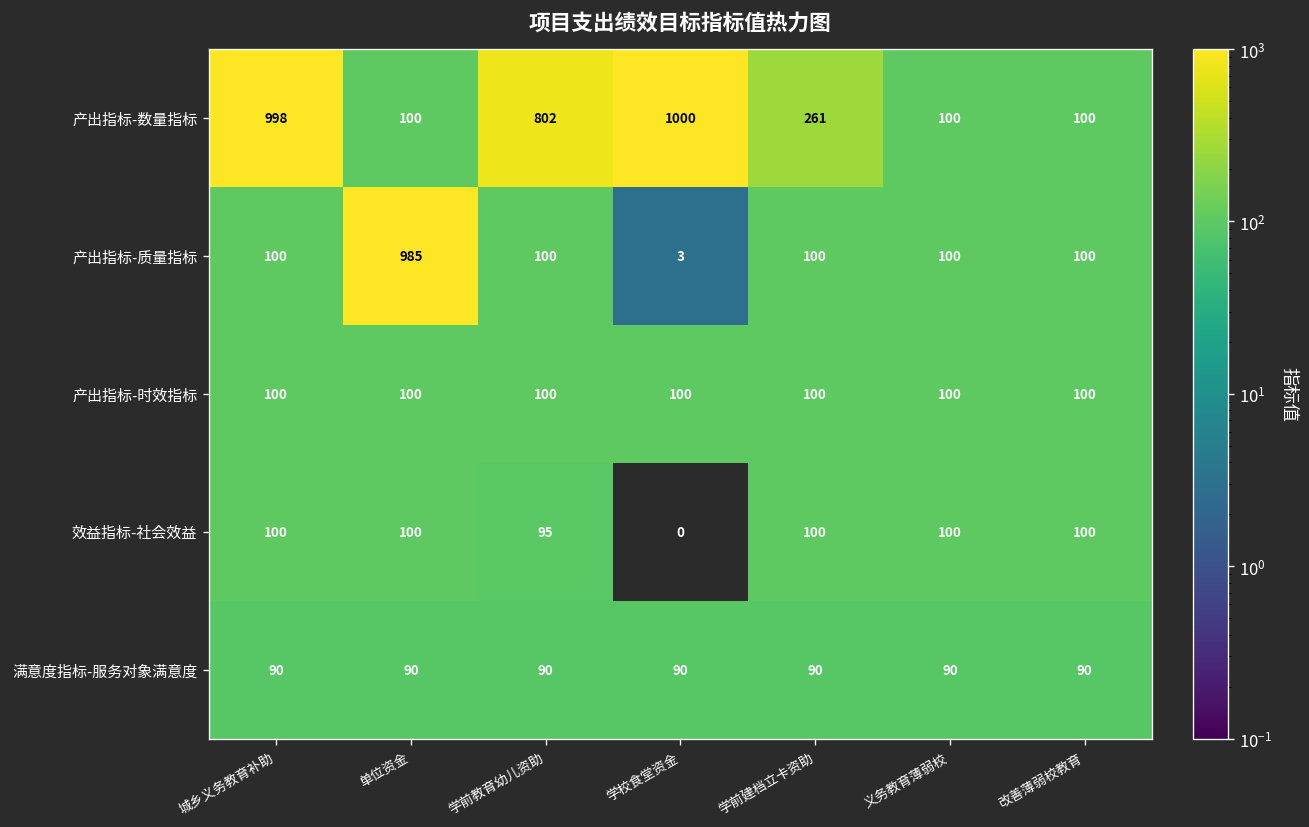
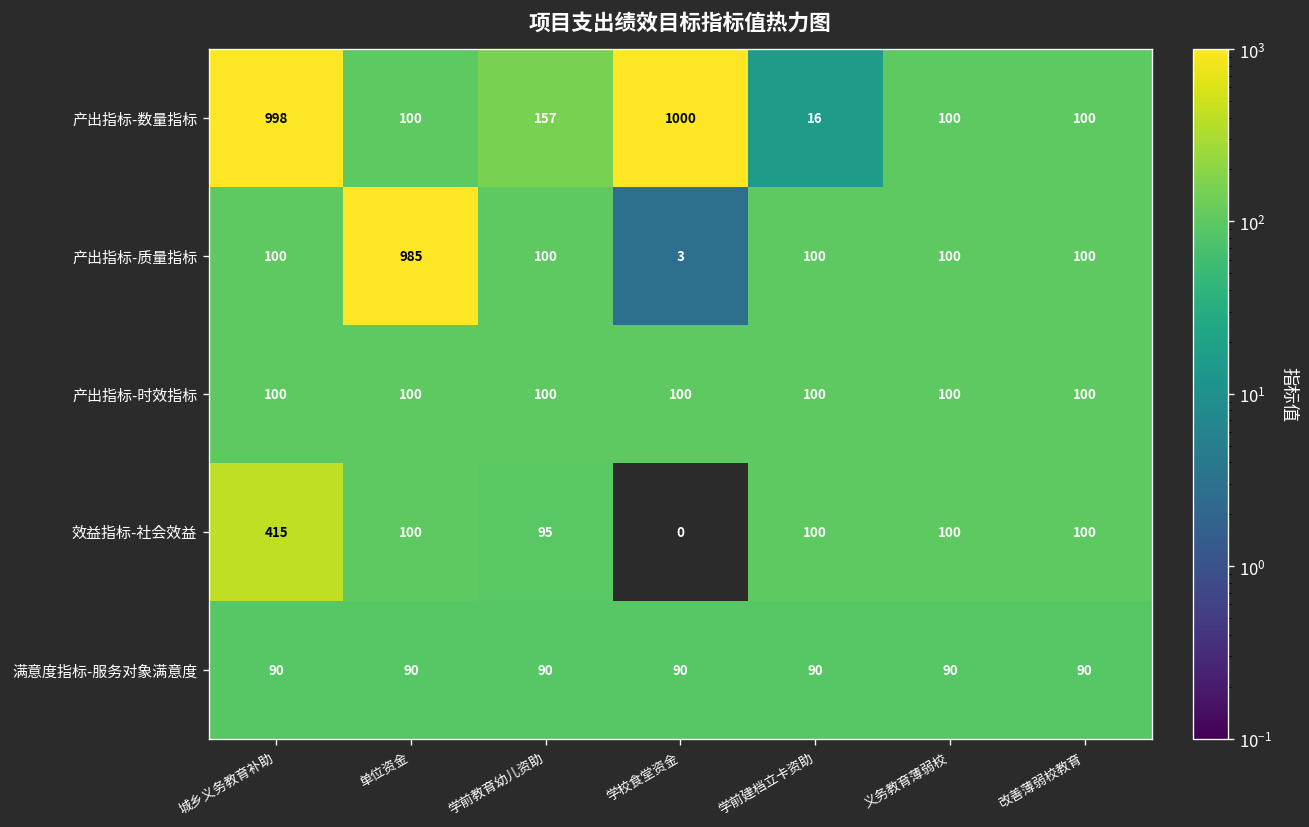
产出指标-数量指标, 学前教育幼儿资助: 802 -> 157
产出指标-数量指标, 学前建档立卡资助: 261 -> 16
效益指标-社会效益, 城乡义务教育补助: 100 -> 415
